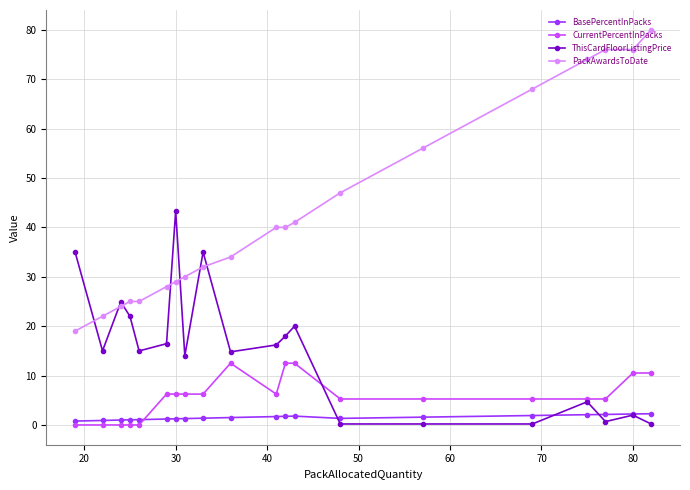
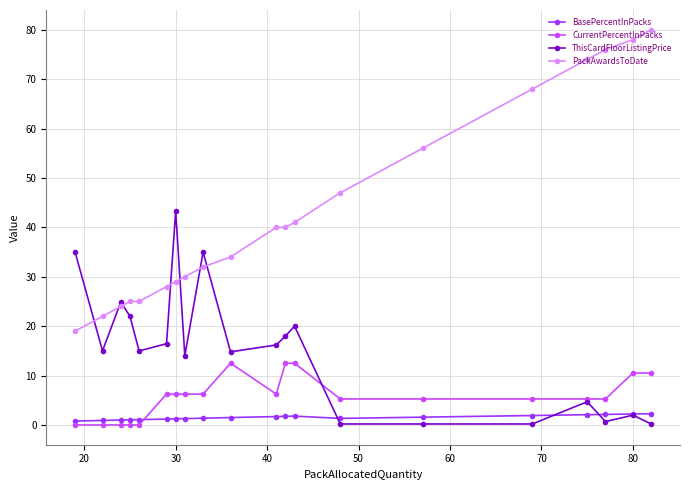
PackAwardsToDate, 80: 76 -> 78
